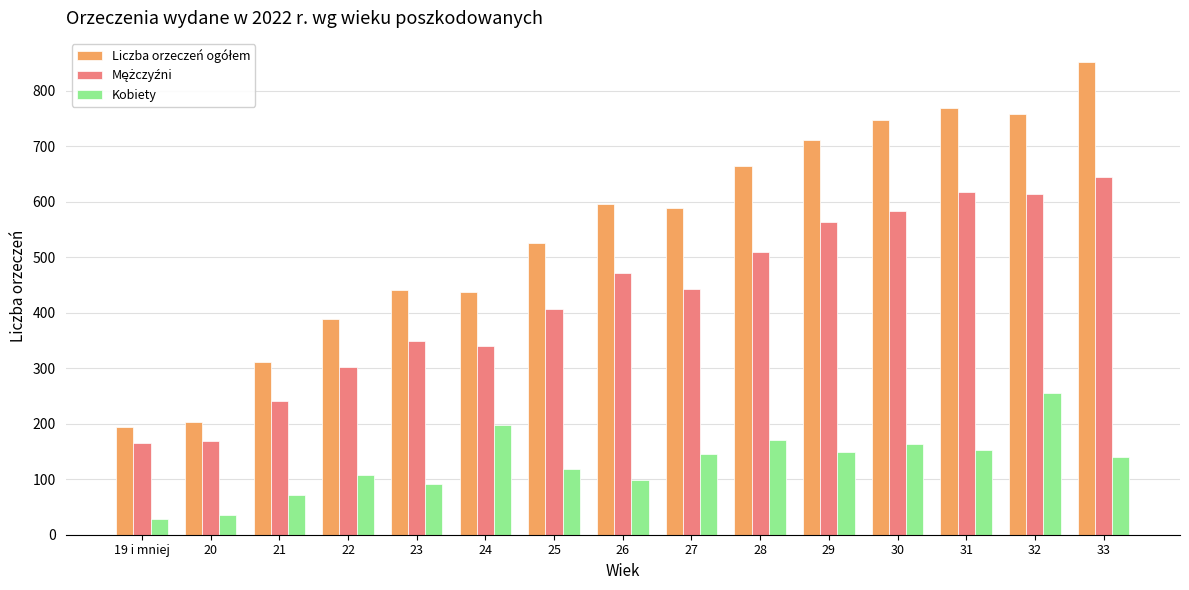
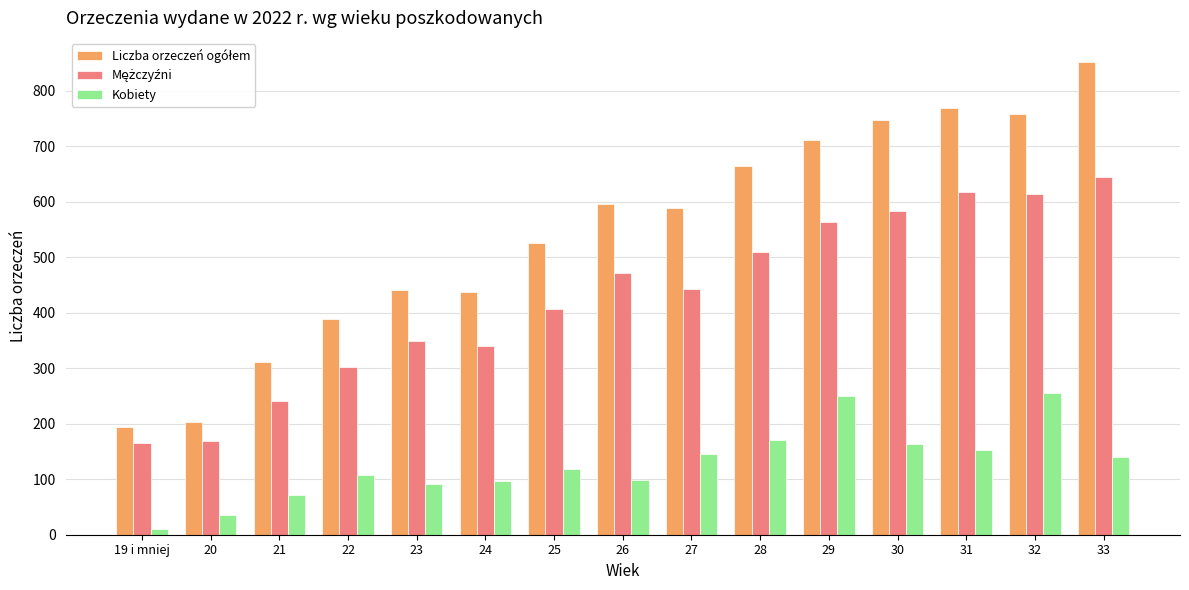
Kobiety, 19 i mniej: 30 -> 10
Kobiety, 24: 200 -> 100
Kobiety, 29: 150 -> 250
